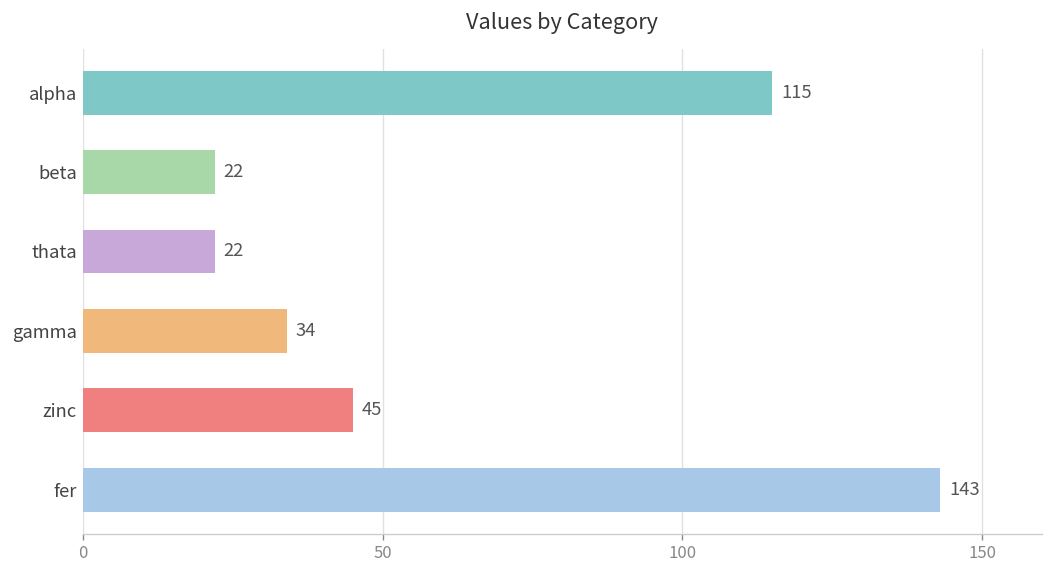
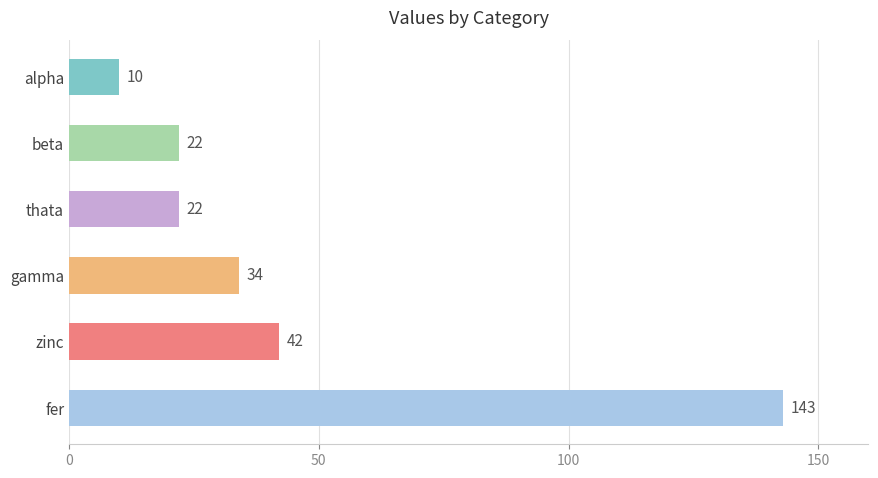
alpha: 115 -> 10
zinc: 45 -> 42
